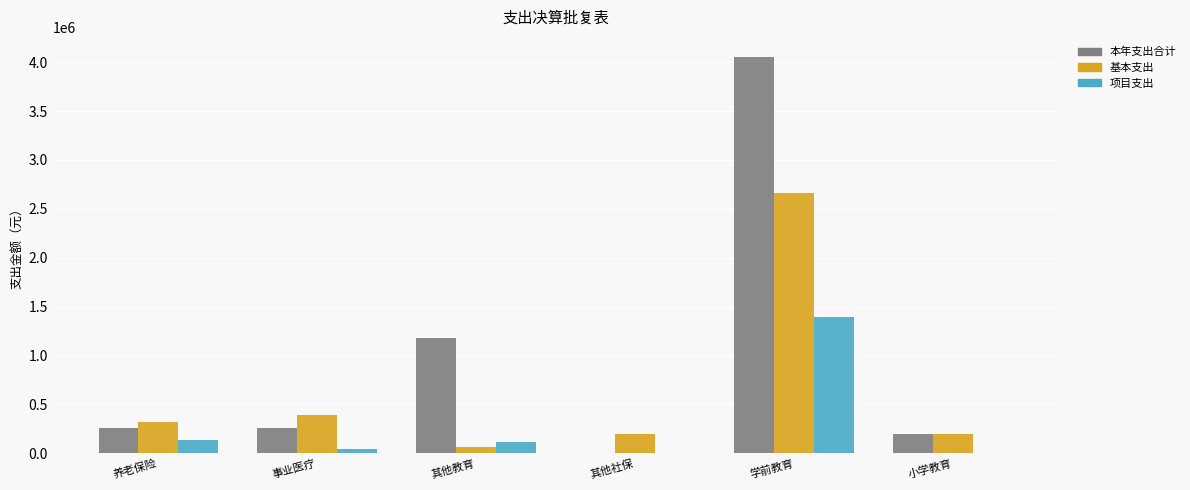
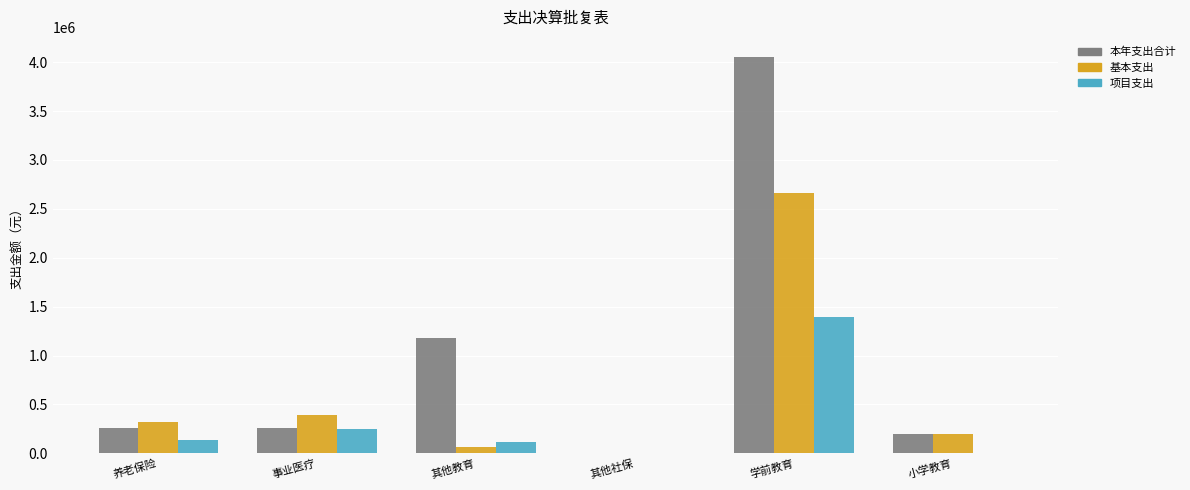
项目支出, 事业医疗: 0 -> 300000
基本支出, 其他社保: 200000 -> 0
